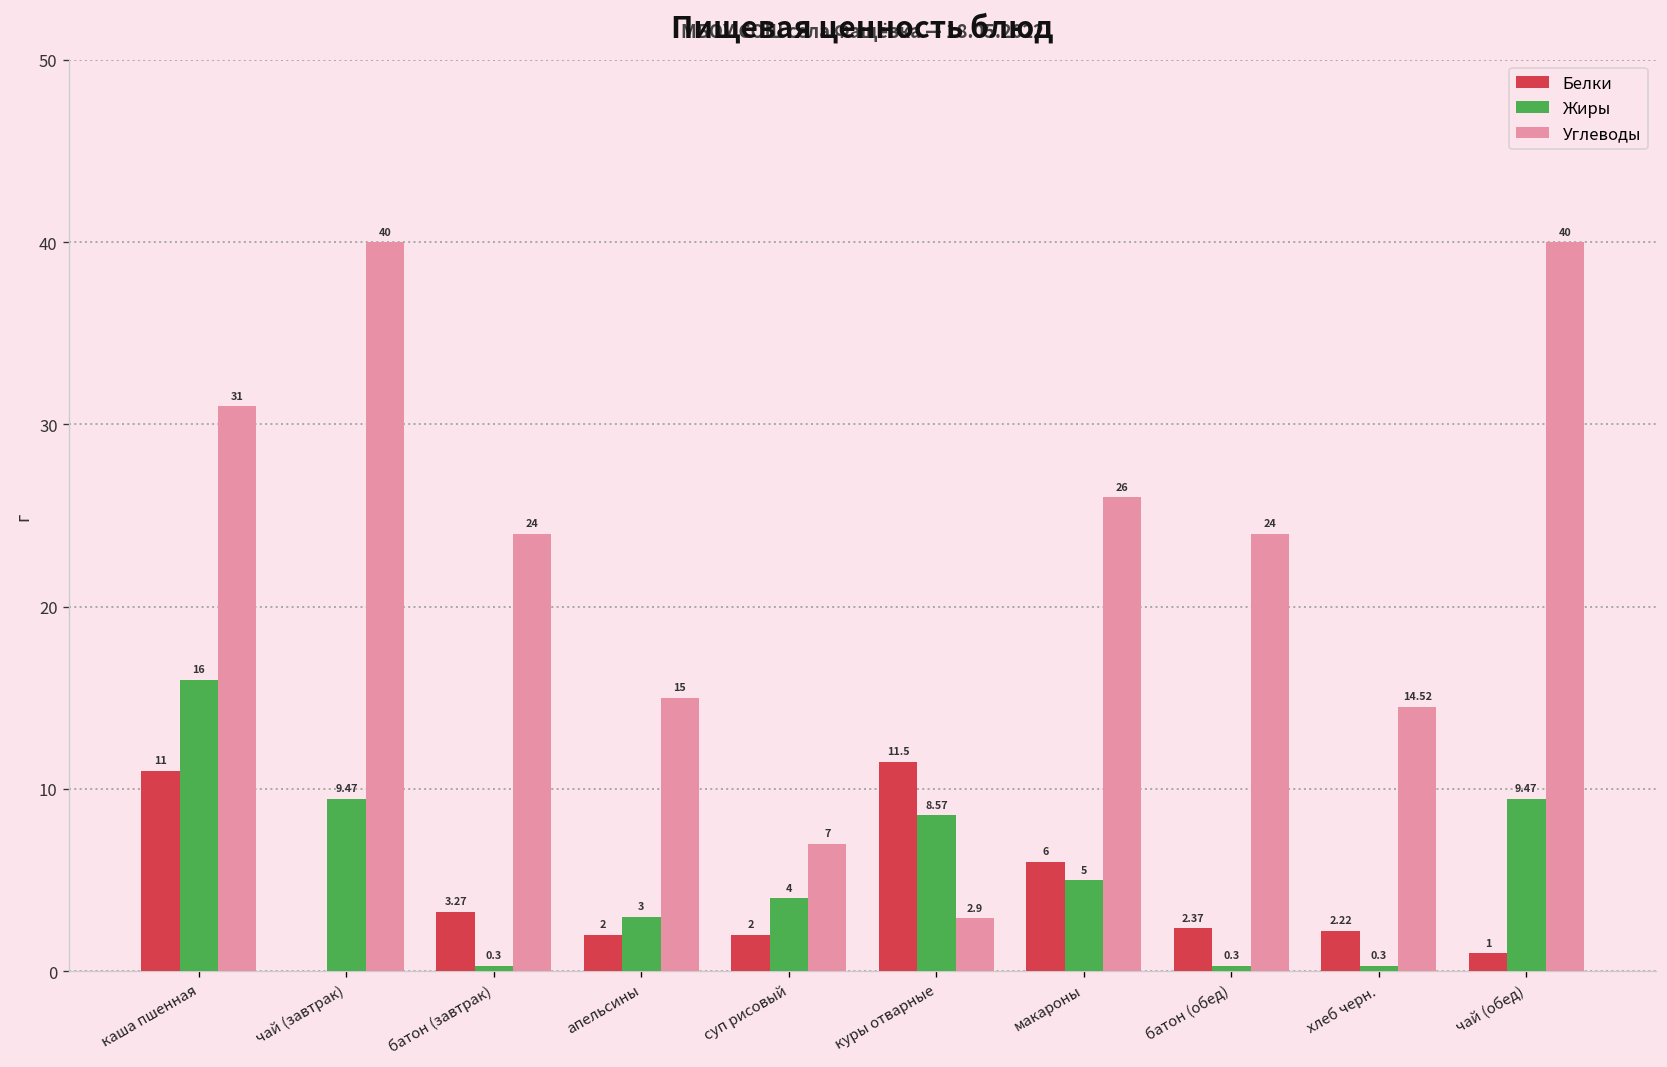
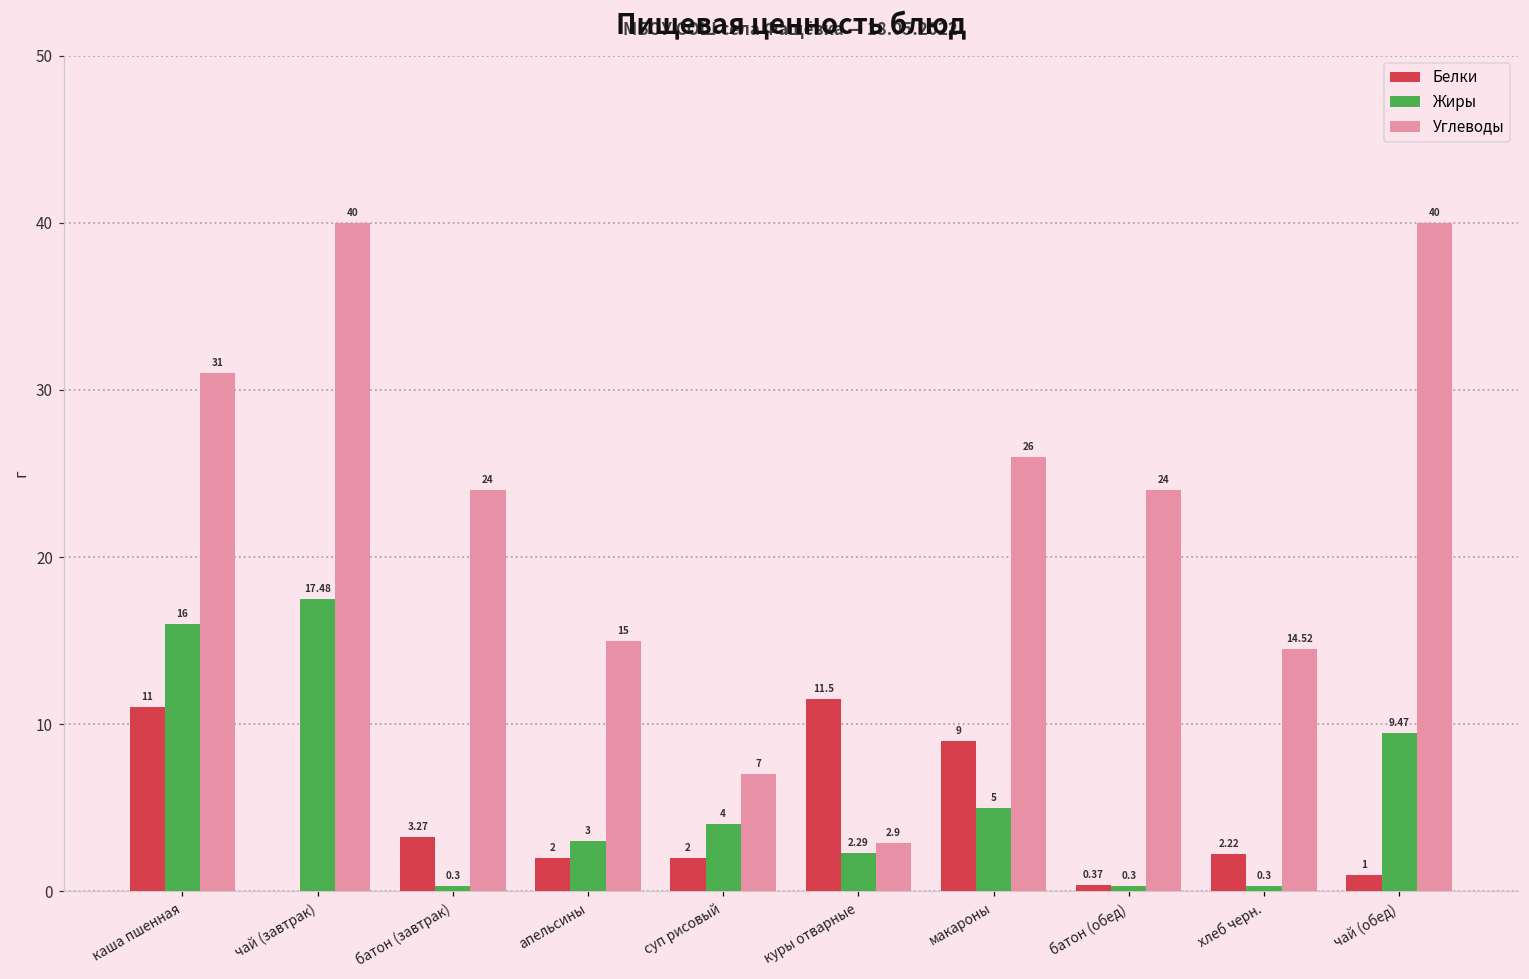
Жиры, чай (завтрак): 9.47 -> 17.48
Жиры, куры отварные: 8.57 -> 2.29
Белки, макароны: 6 -> 9
Белки, батон (обед): 2.37 -> 0.37
